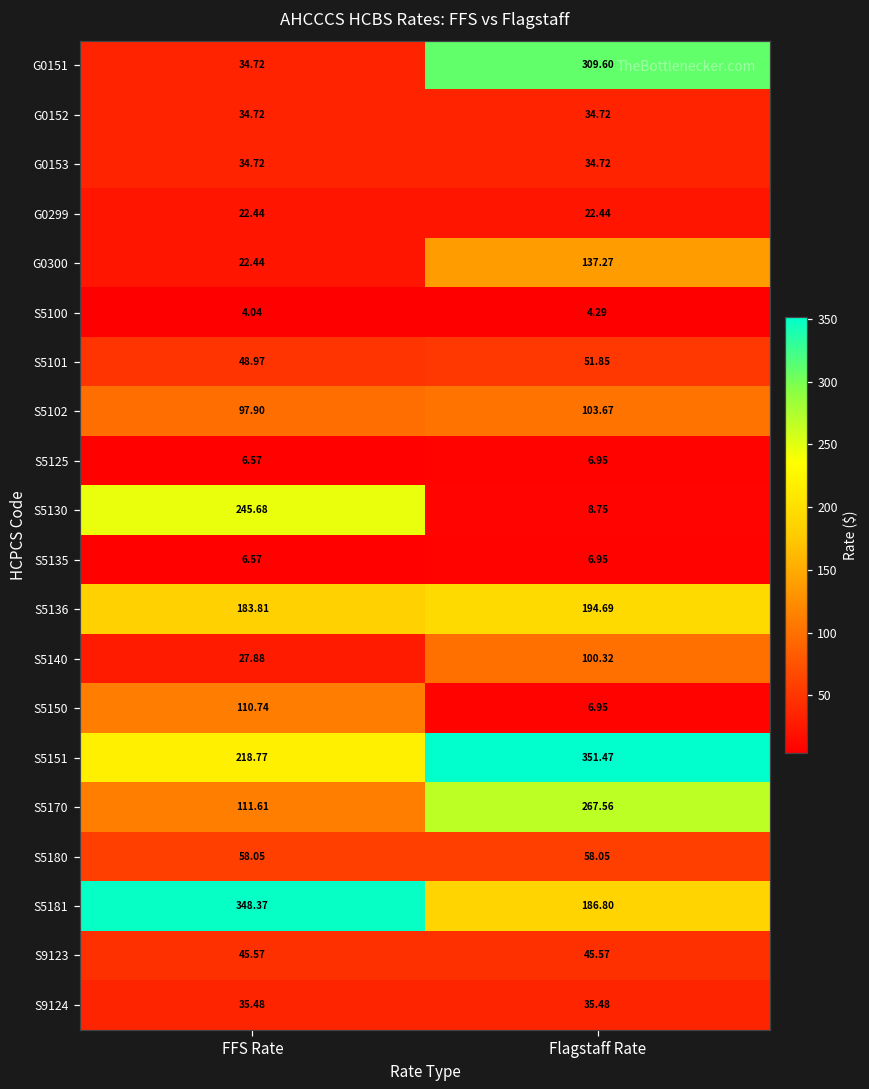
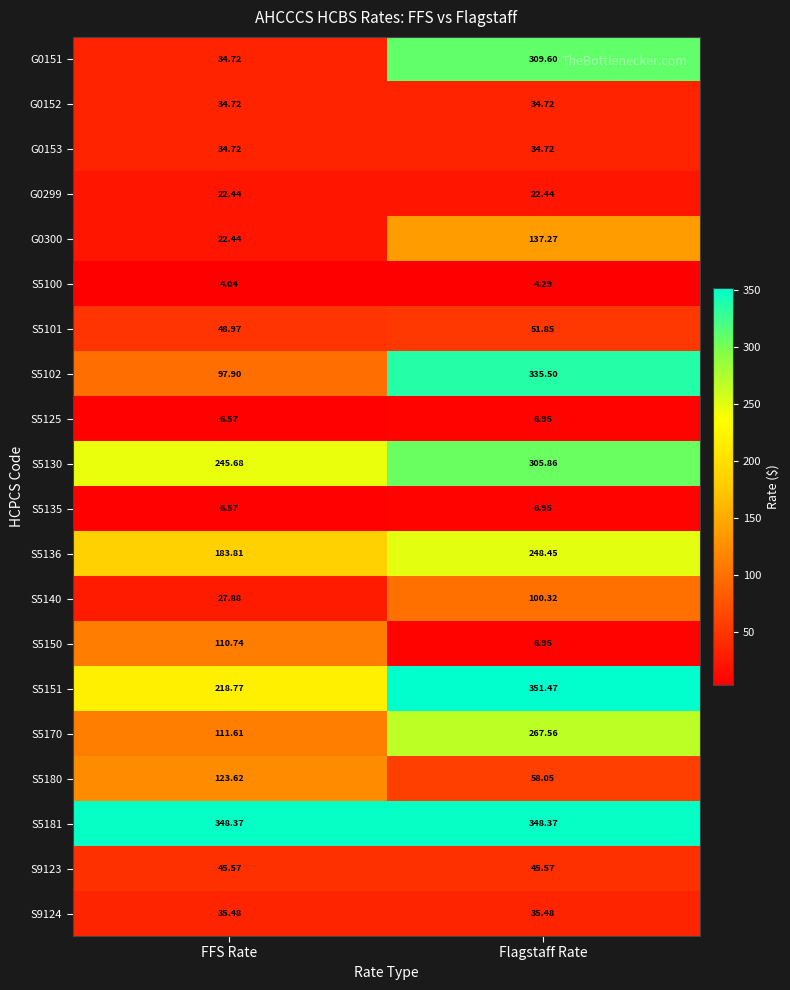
S5102, Flagstaff Rate: 103.67 -> 335.50
S5130, Flagstaff Rate: 8.75 -> 305.86
S5136, Flagstaff Rate: 194.69 -> 248.45
S5180, FFS Rate: 58.05 -> 123.62
S5181, Flagstaff Rate: 186.80 -> 348.37
